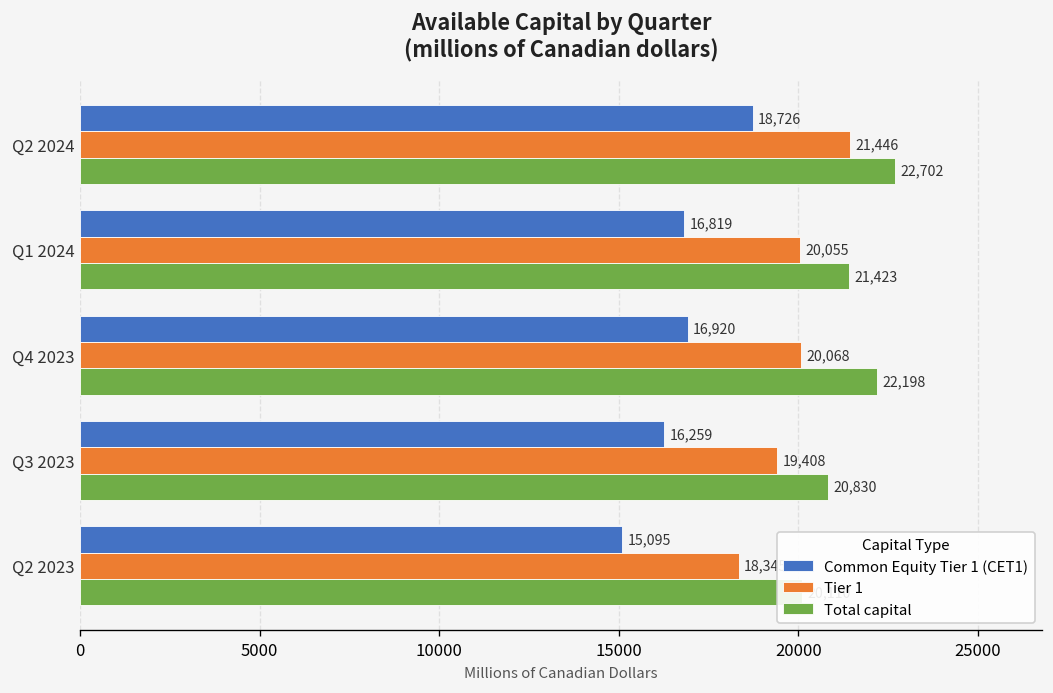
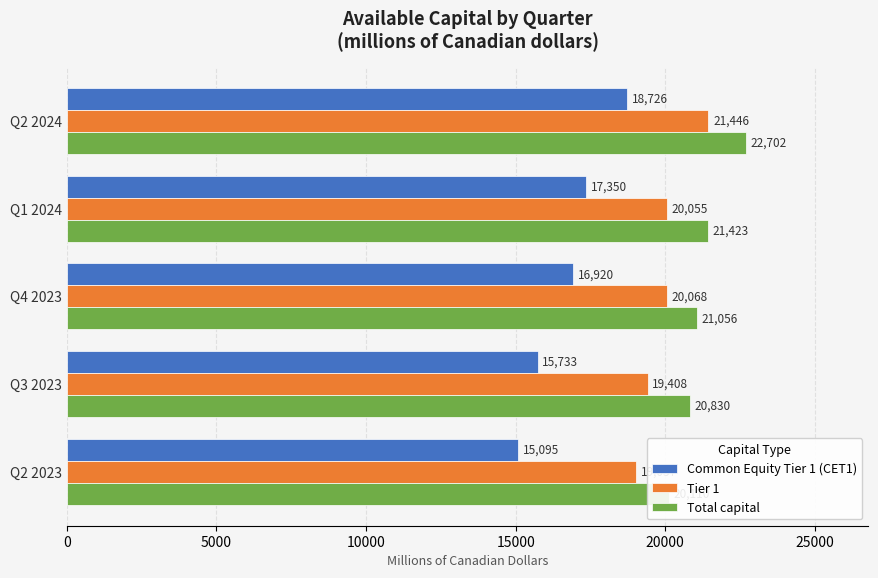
Common Equity Tier 1 (CET1), Q1 2024: 16,819 -> 17,350
Total capital, Q4 2023: 22,198 -> 21,056
Common Equity Tier 1 (CET1), Q3 2023: 16,259 -> 15,733
Tier 1, Q2 2023: 18300 -> 19000
